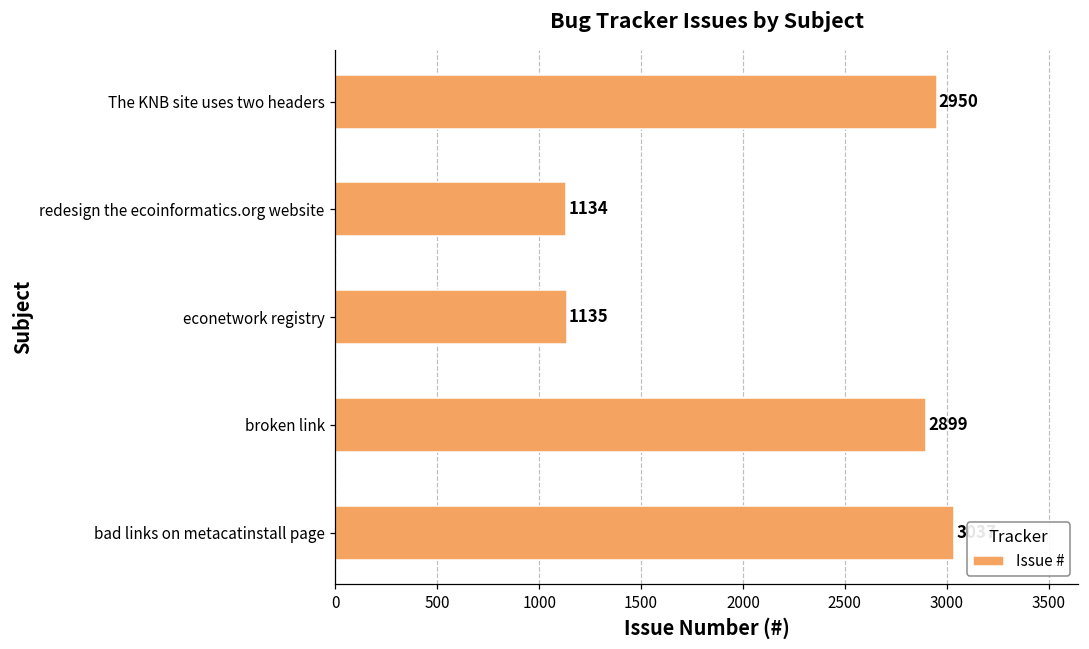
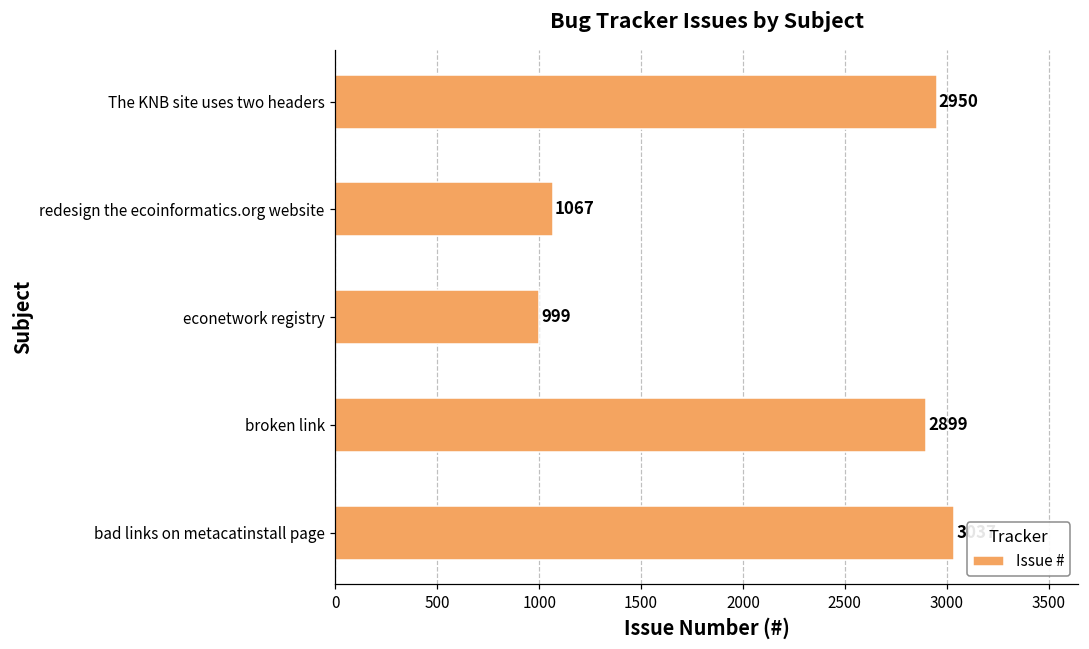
redesign the ecoinformatics.org website: 1134 -> 1067
econetwork registry: 1135 -> 999
